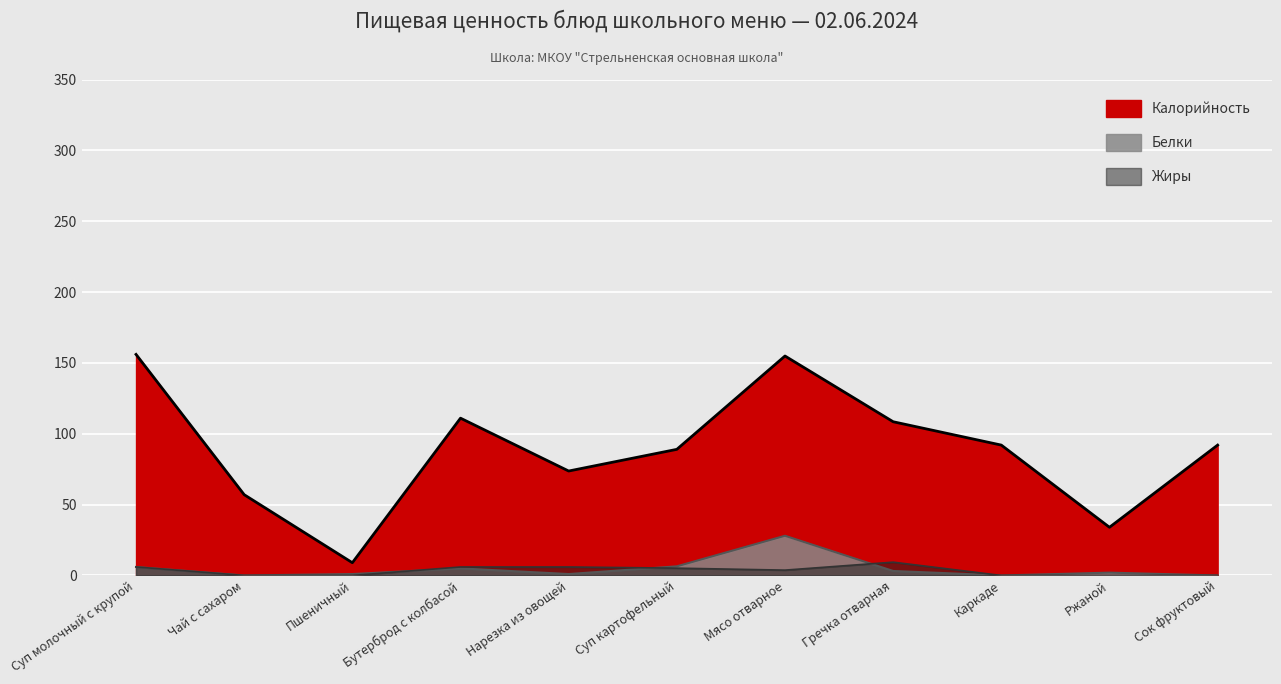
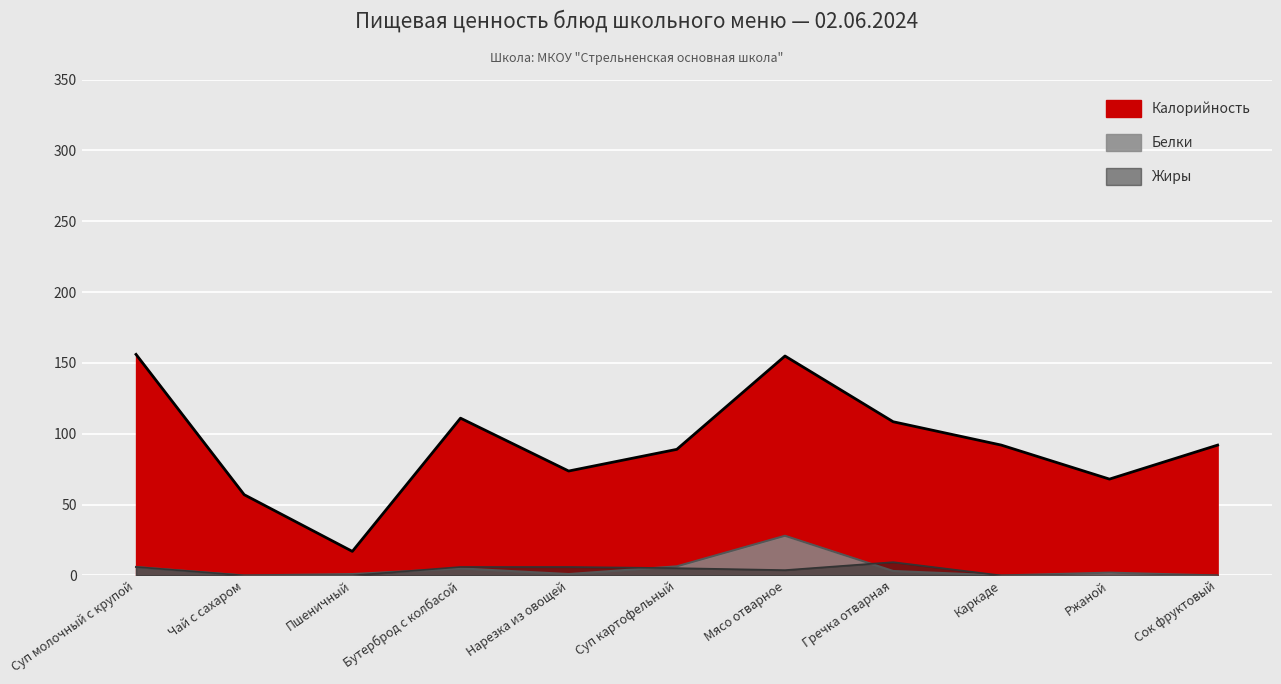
Калорийность, Пшеничный: 9 -> 17
Калорийность, Ржаной: 34 -> 68
